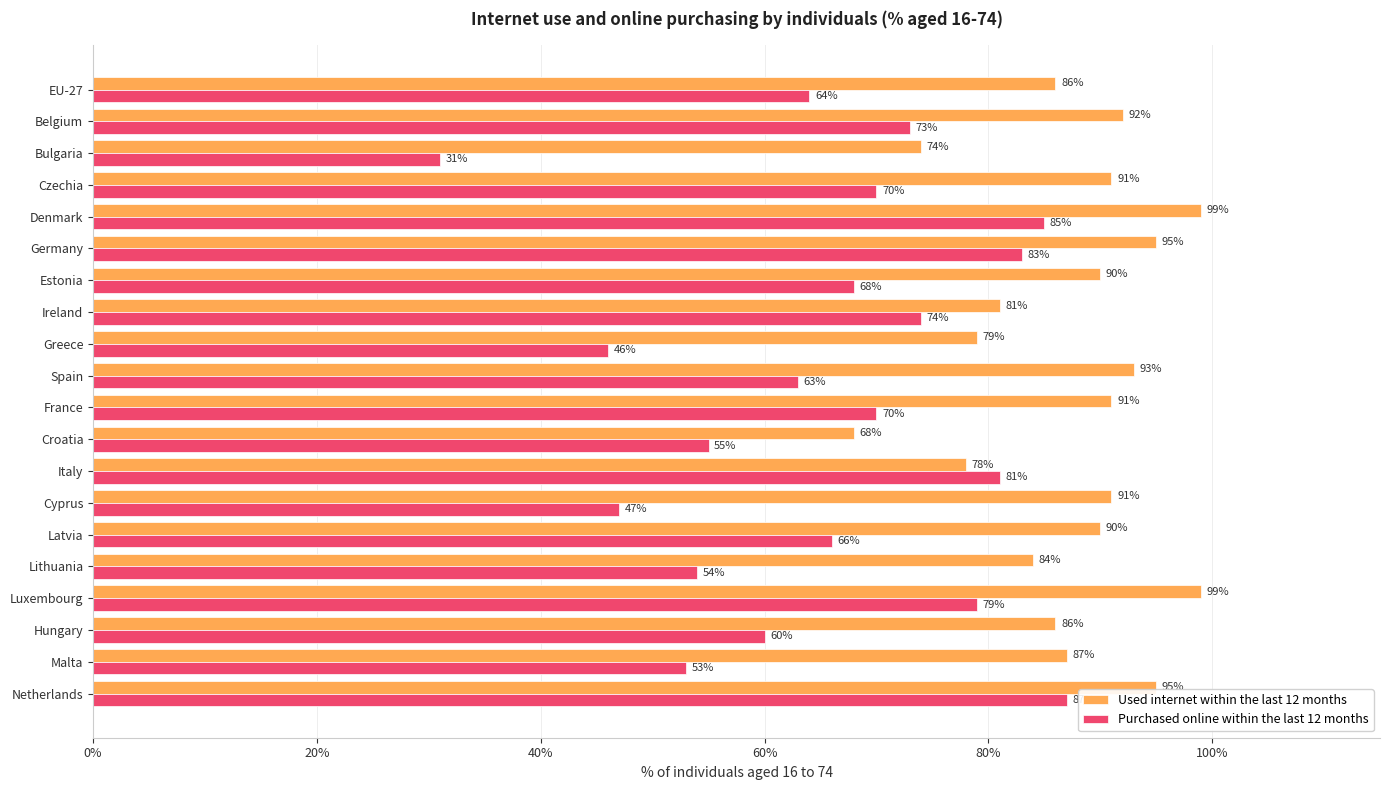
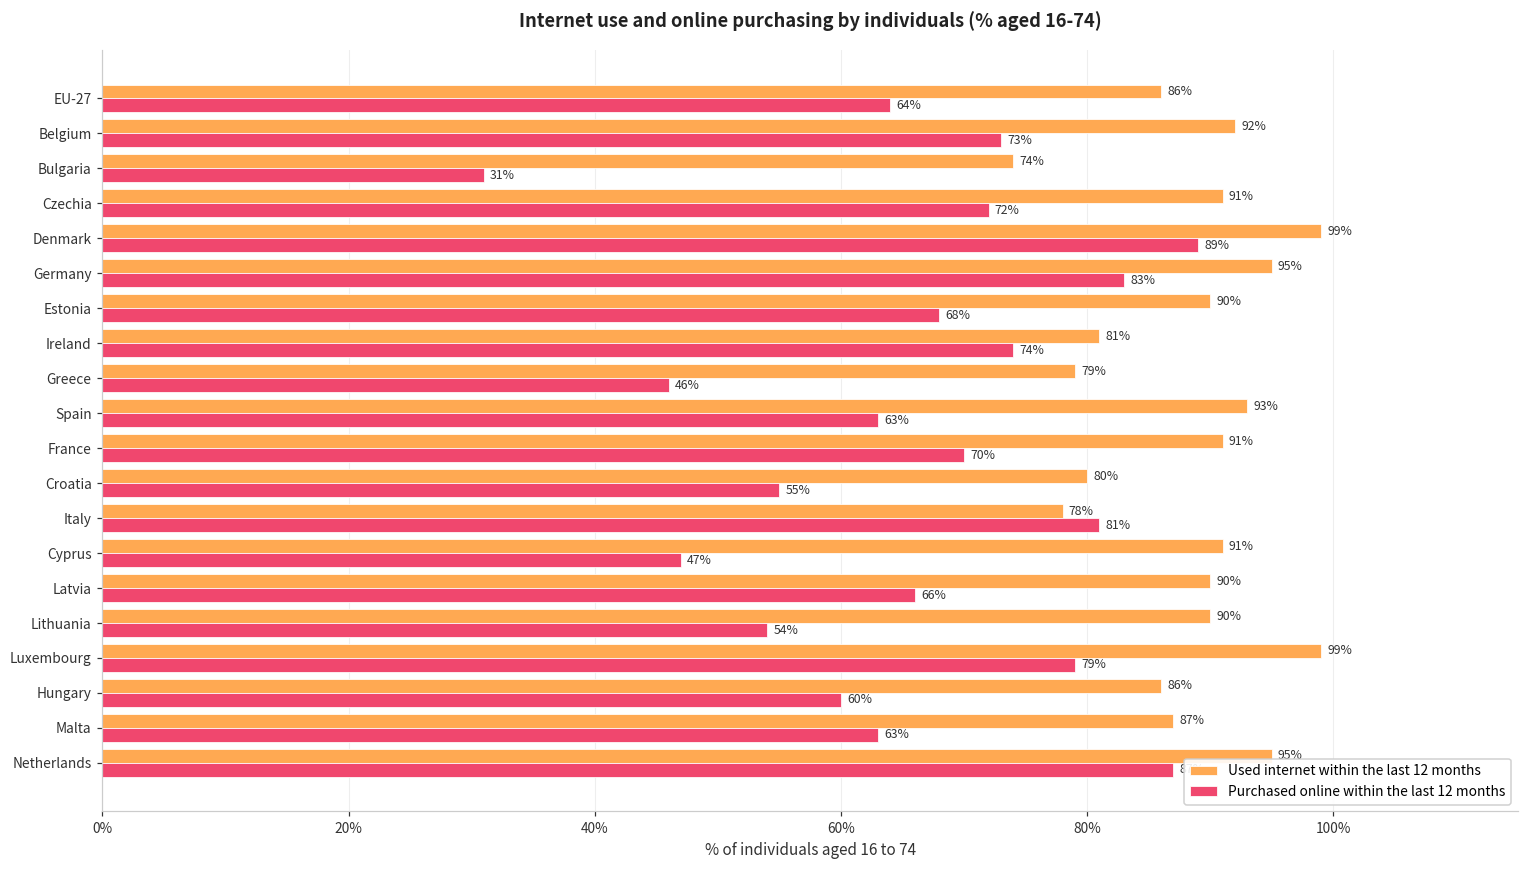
Purchased online within the last 12 months, Czechia: 70% -> 72%
Purchased online within the last 12 months, Denmark: 85% -> 89%
Used internet within the last 12 months, Croatia: 68% -> 80%
Used internet within the last 12 months, Lithuania: 84% -> 90%
Purchased online within the last 12 months, Malta: 53% -> 63%
